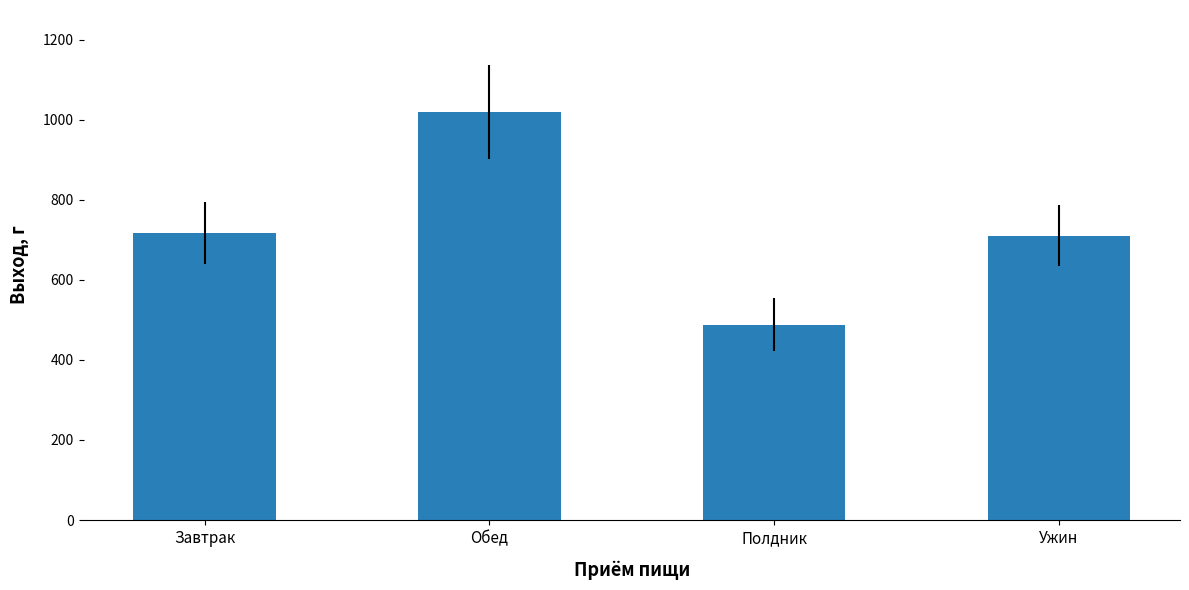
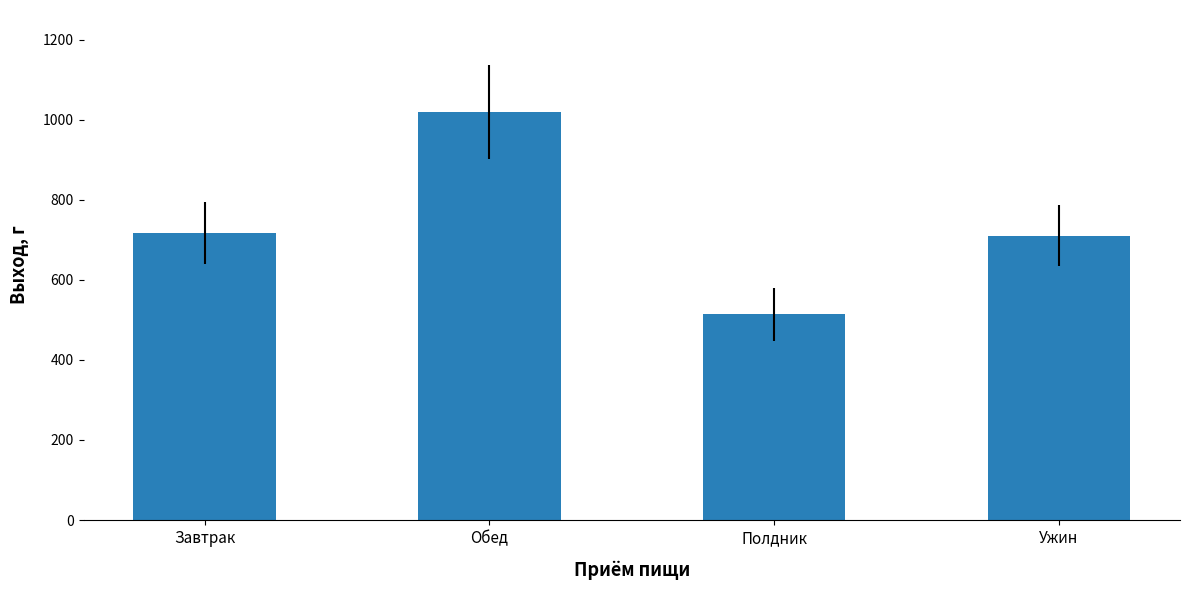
Полдник: 490 -> 510
